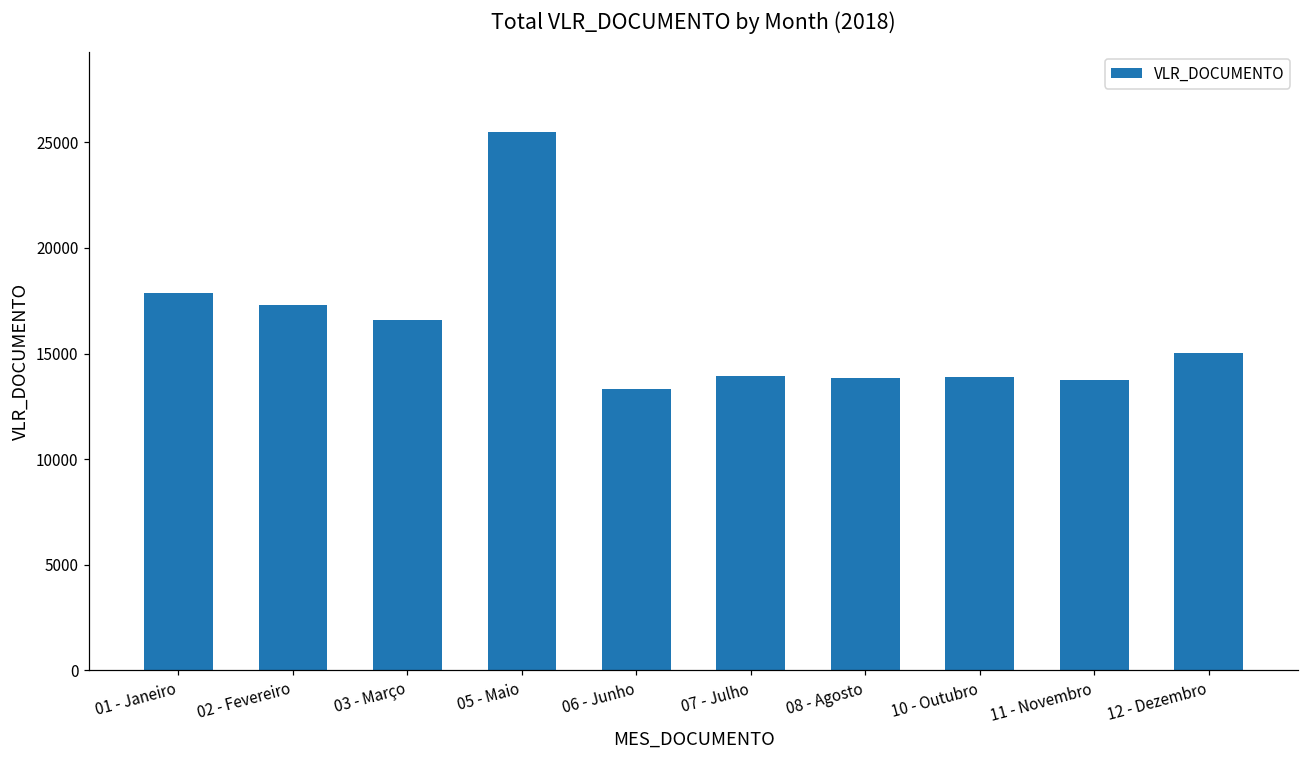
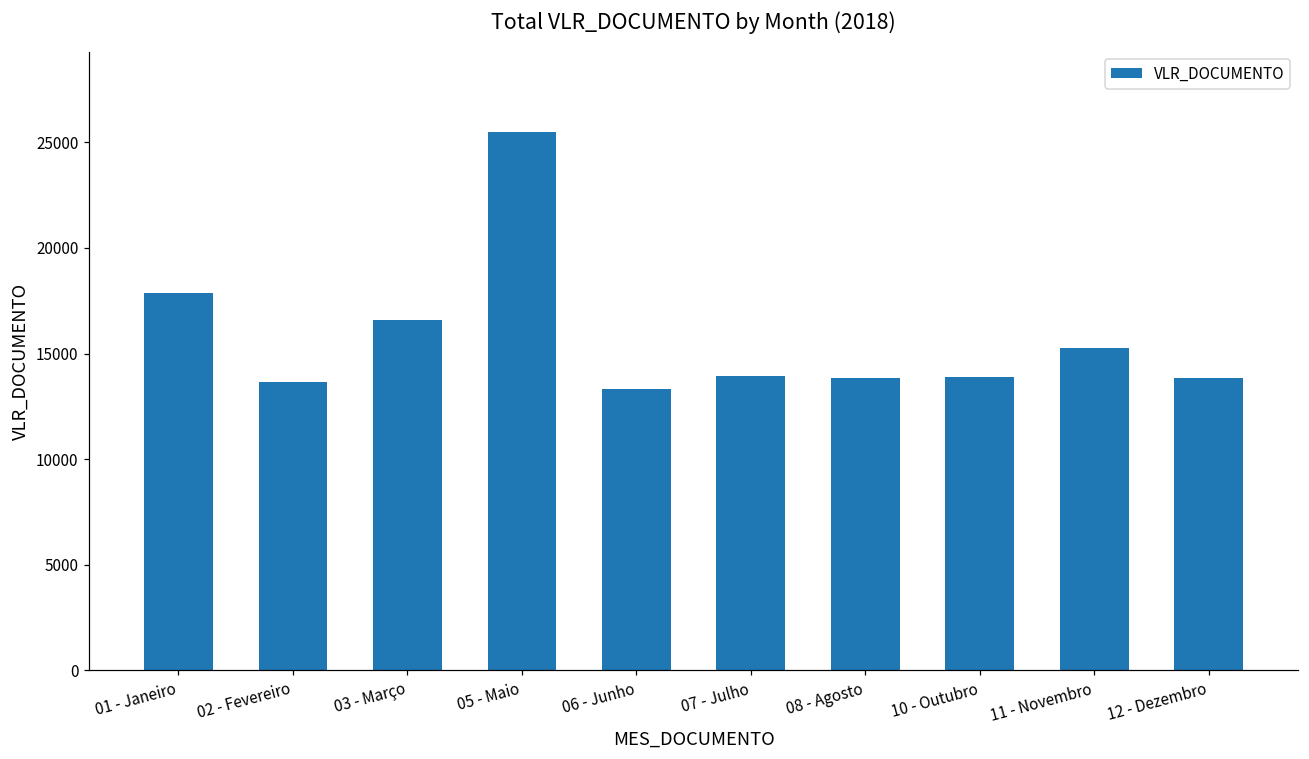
02 - Fevereiro: 17300 -> 13700
11 - Novembro: 13700 -> 15200
12 - Dezembro: 15000 -> 13900
